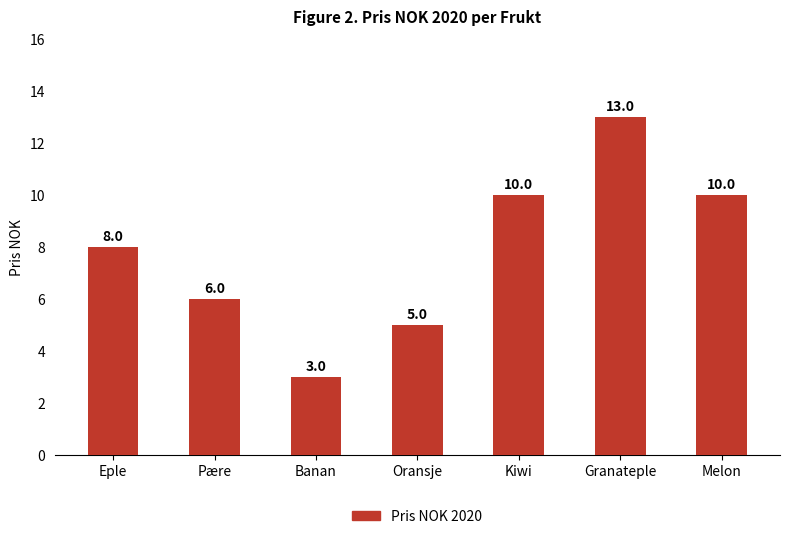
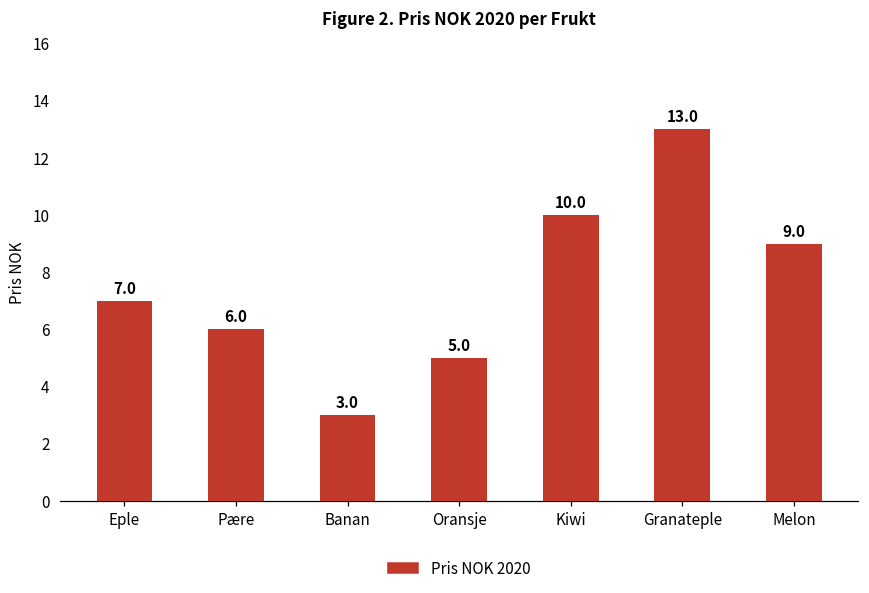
Eple: 8.0 -> 7.0
Melon: 10.0 -> 9.0
